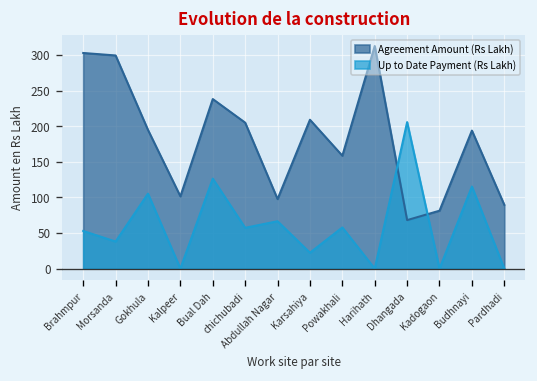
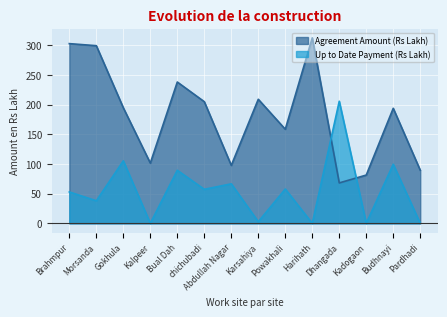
Up to Date Payment (Rs Lakh), Bual Dah: 130 -> 90
Up to Date Payment (Rs Lakh), Karsahiya: 20 -> 0
Up to Date Payment (Rs Lakh), Budhnayi: 120 -> 100
